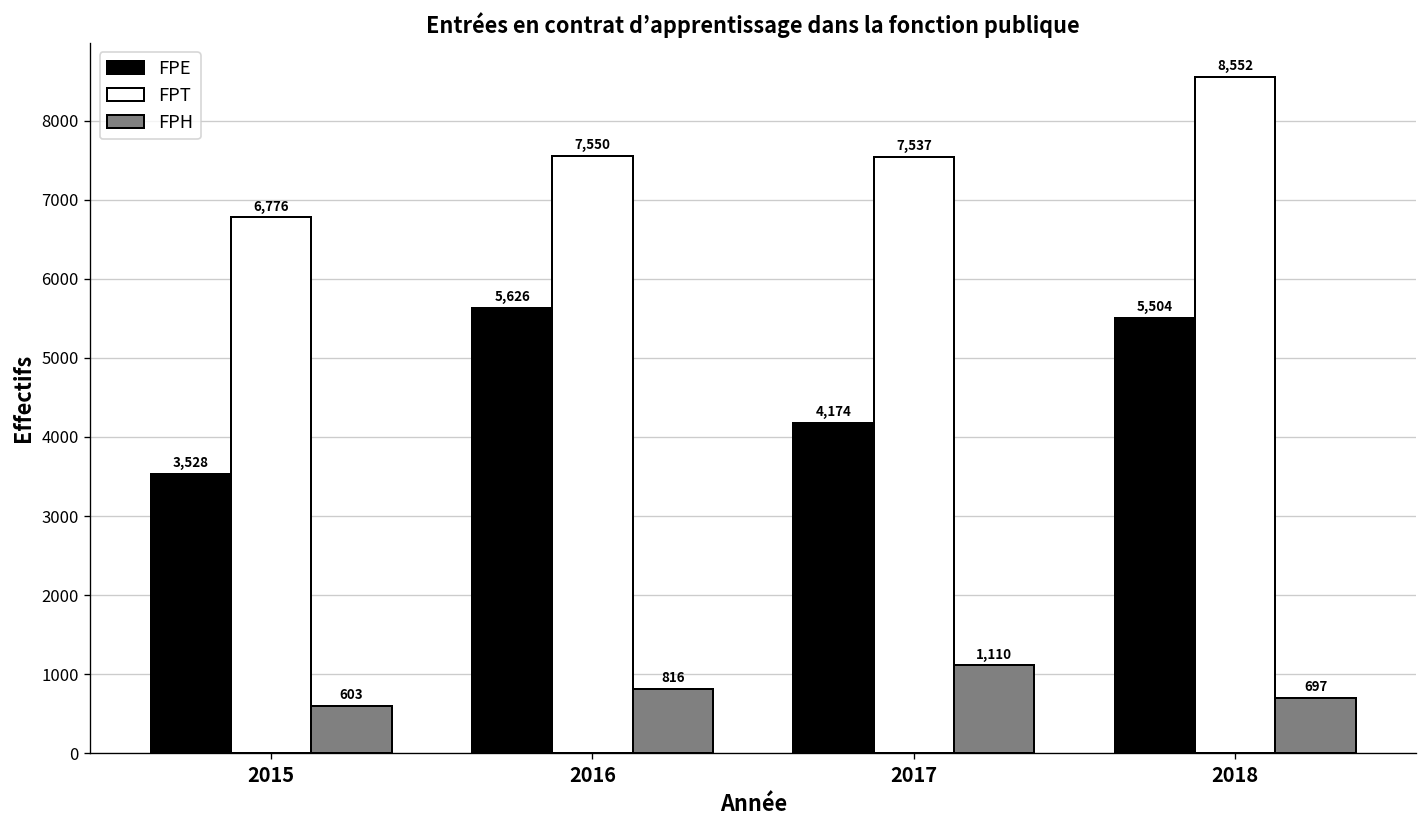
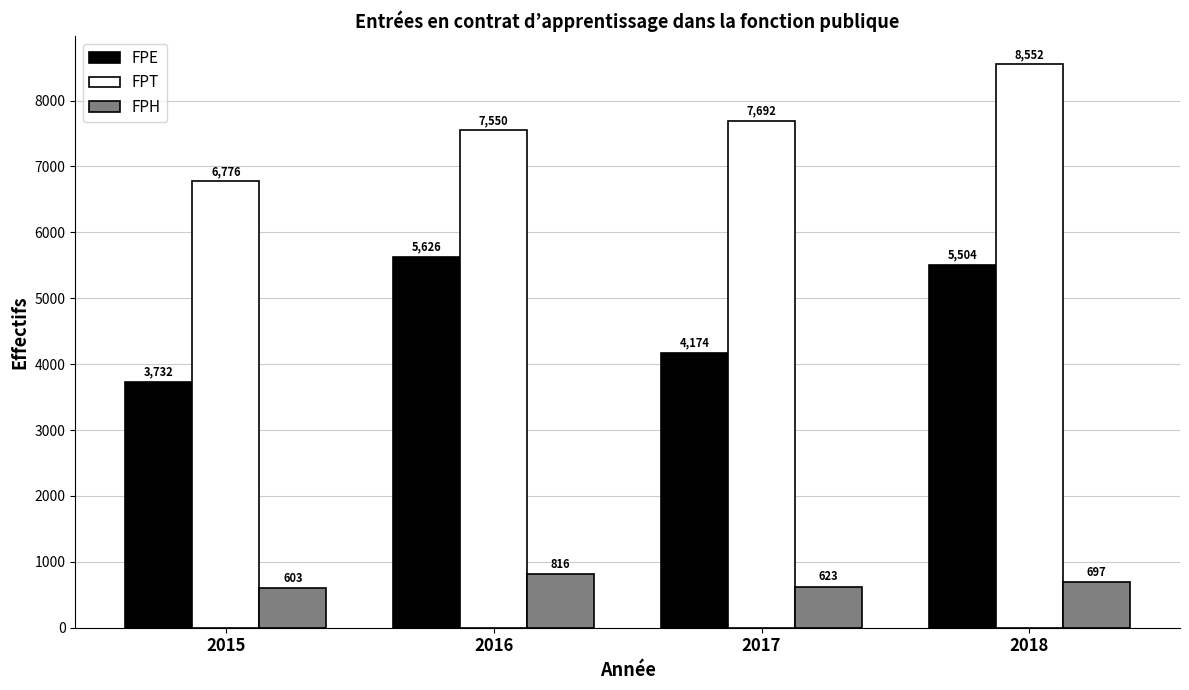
FPE, 2015: 3,528 -> 3,732
FPT, 2017: 7,537 -> 7,692
FPH, 2017: 1,110 -> 623
